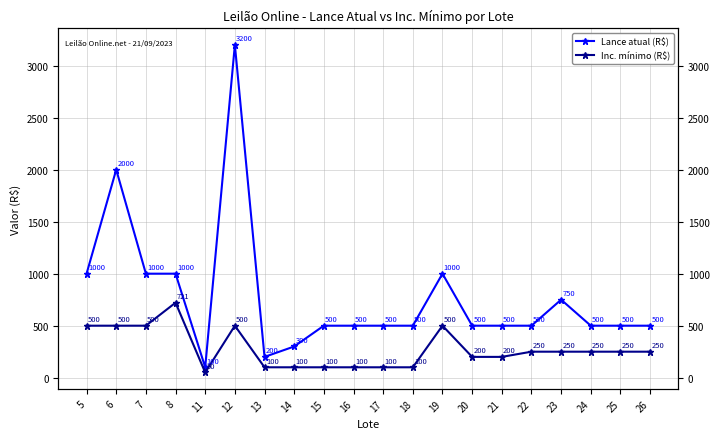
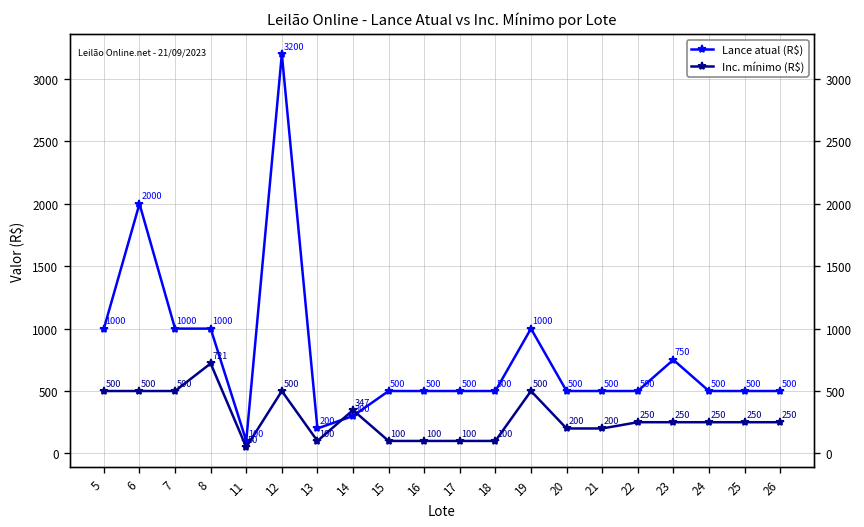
Inc. mínimo (R$), 14: 100 -> 347
